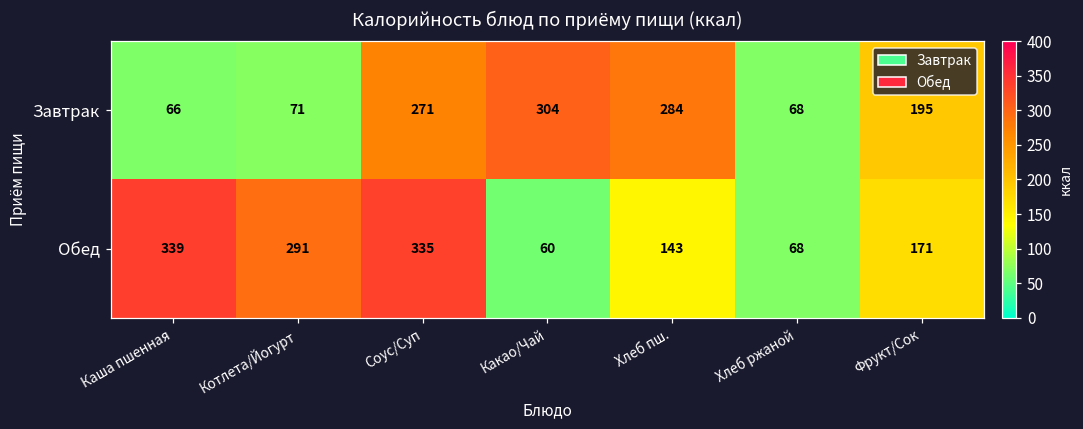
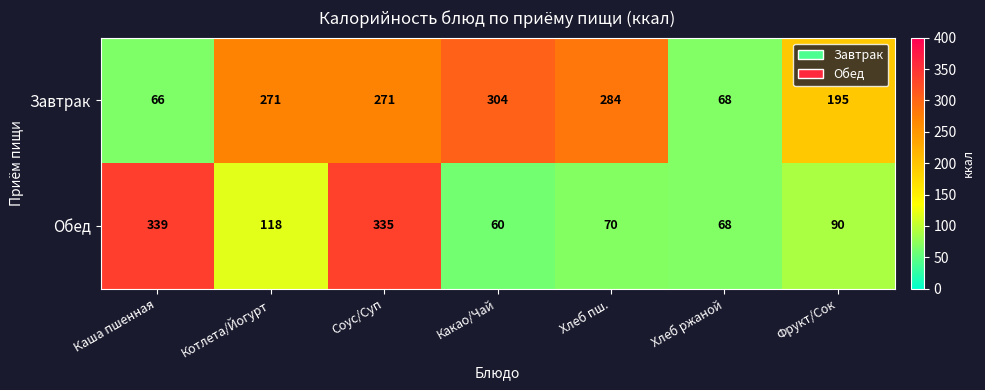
Завтрак, Котлета/Йогурт: 71 -> 271
Обед, Котлета/Йогурт: 291 -> 118
Обед, Хлеб пш.: 143 -> 70
Обед, Фрукт/Сок: 171 -> 90
